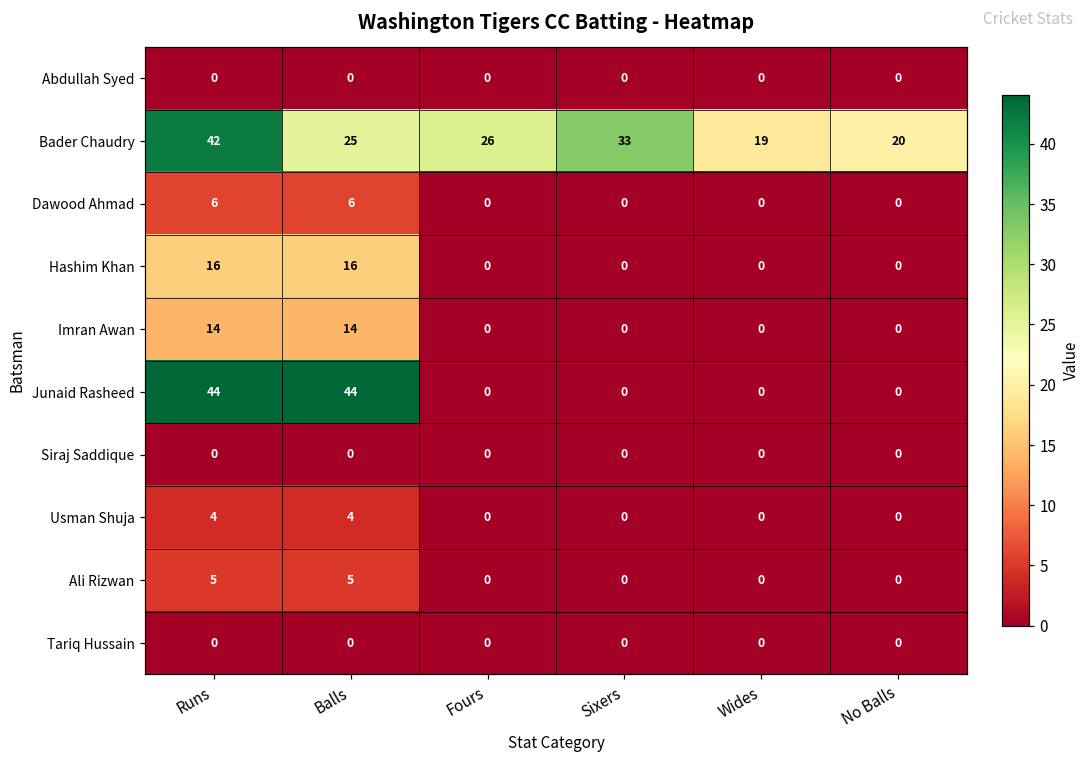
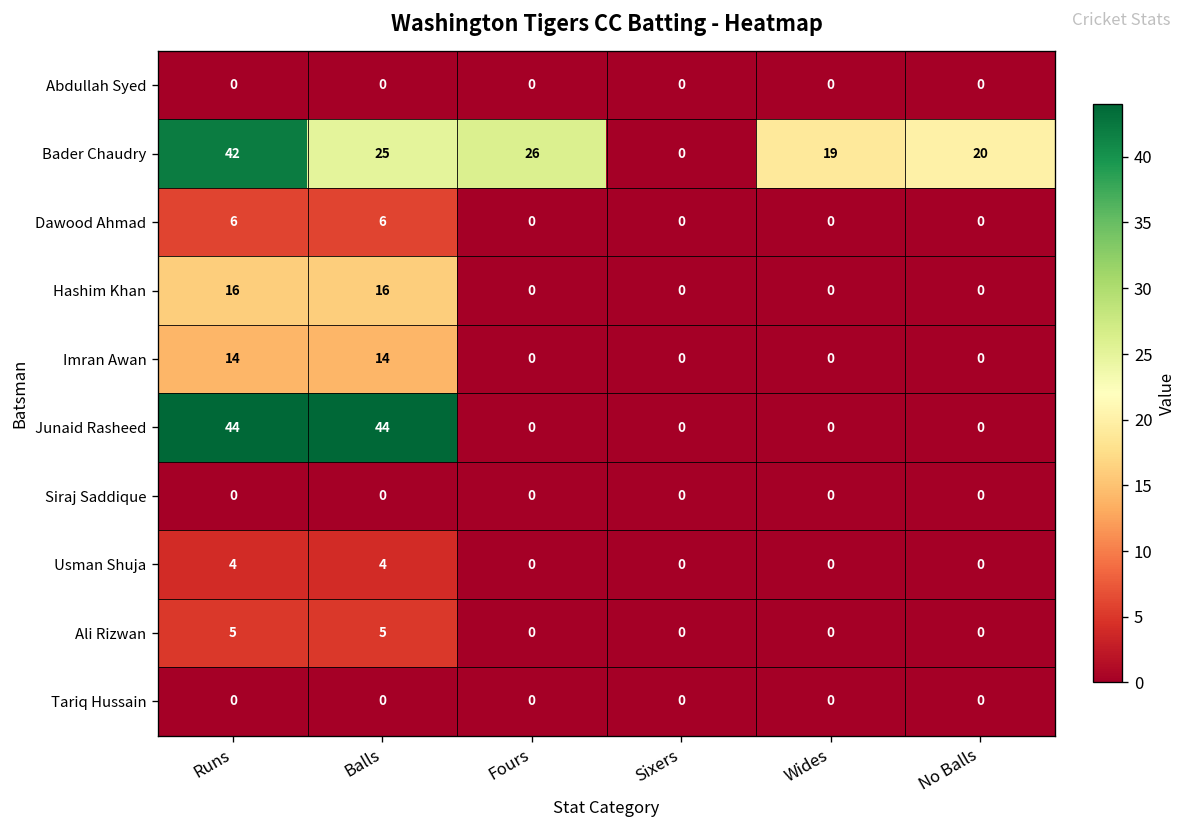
Bader Chaudry, Sixers: 33 -> 0
